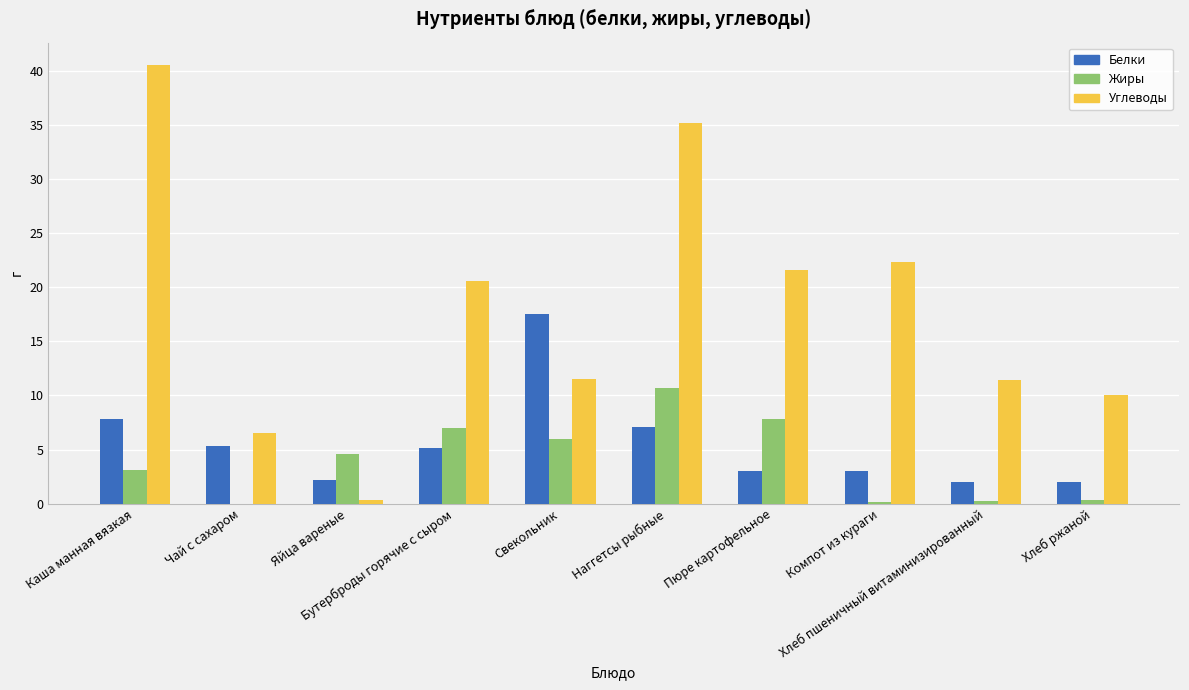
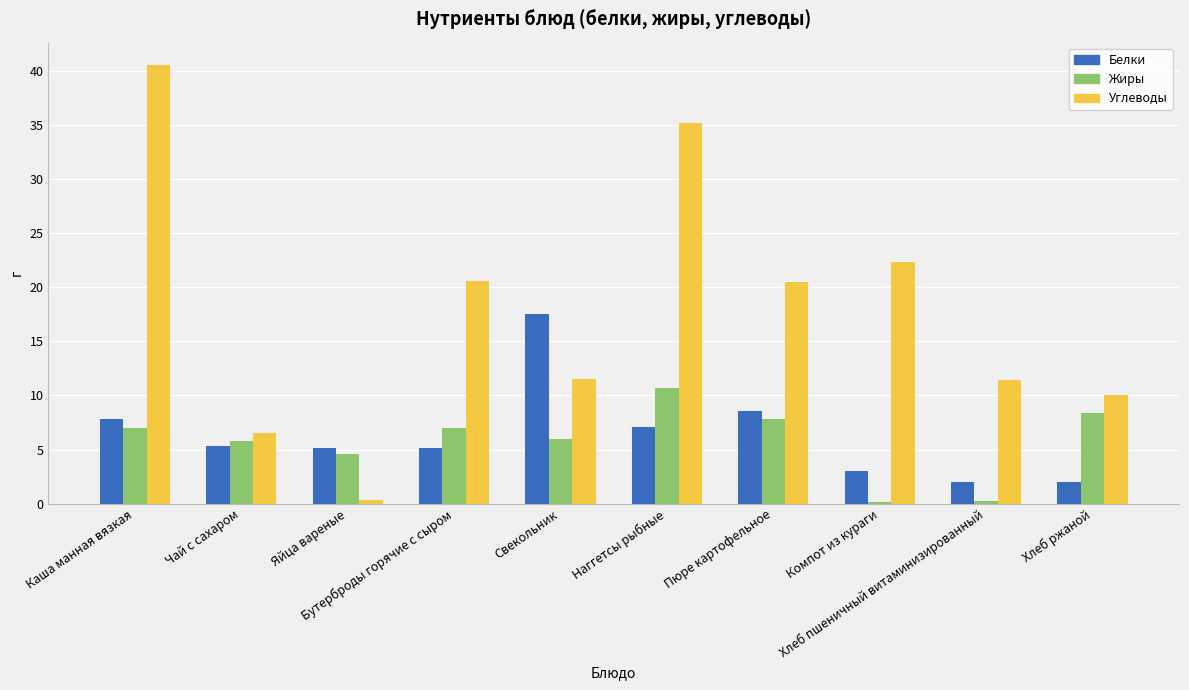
Жиры, Каша манная вязкая: 3.1 -> 7.0
Жиры, Чай с сахаром: 0.0 -> 5.8
Белки, Яйца вареные: 2.2 -> 5.1
Белки, Пюре картофельное: 3.1 -> 8.6
Углеводы, Пюре картофельное: 21.6 -> 20.5
Жиры, Хлеб ржаной: 0.4 -> 8.4
